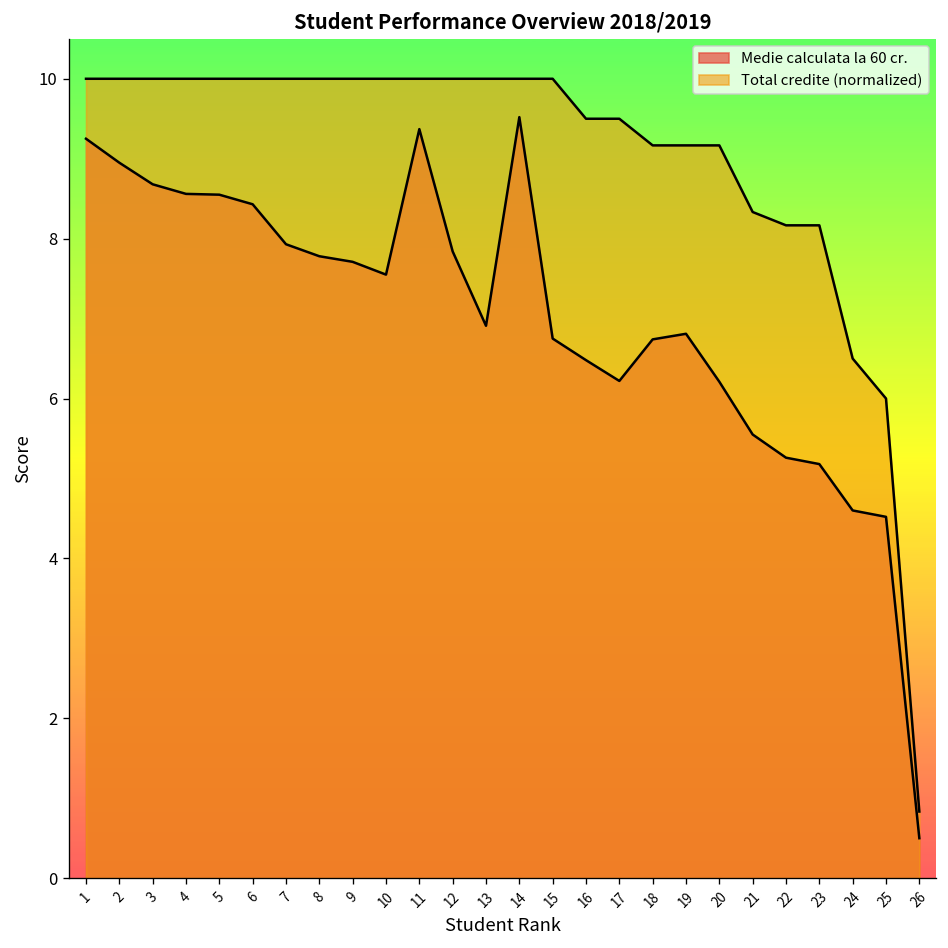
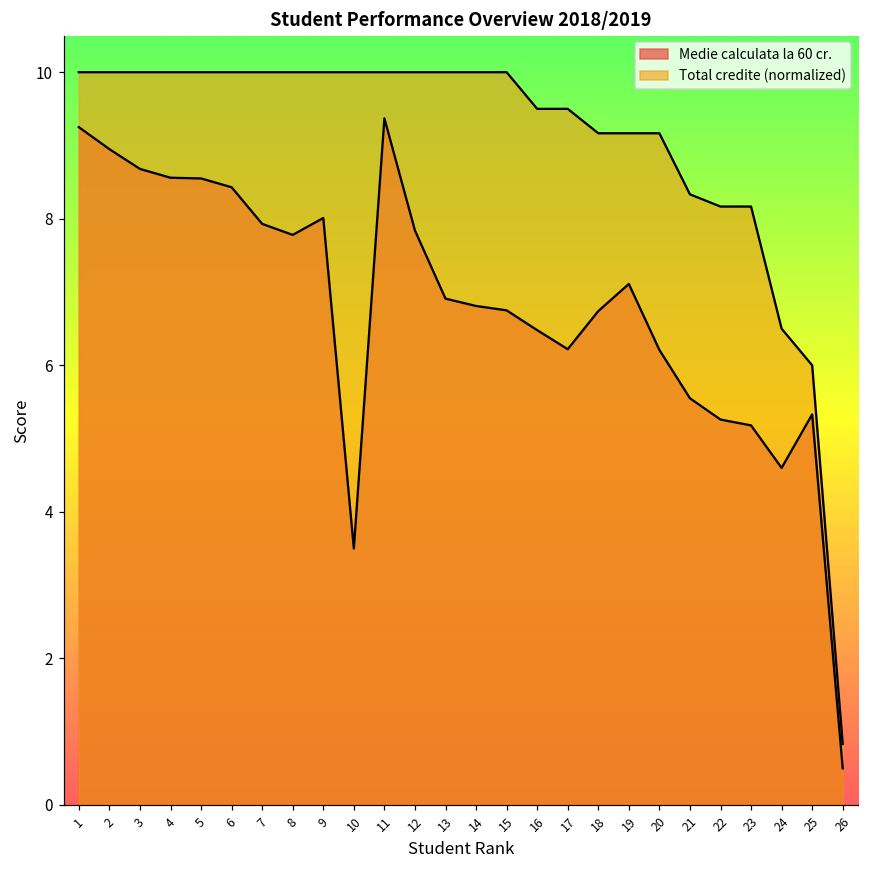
Medie calculata la 60 cr., 9: 7.7 -> 8.0
Medie calculata la 60 cr., 10: 7.6 -> 3.5
Medie calculata la 60 cr., 14: 9.5 -> 6.8
Medie calculata la 60 cr., 19: 6.8 -> 7.1
Medie calculata la 60 cr., 25: 4.5 -> 5.3
